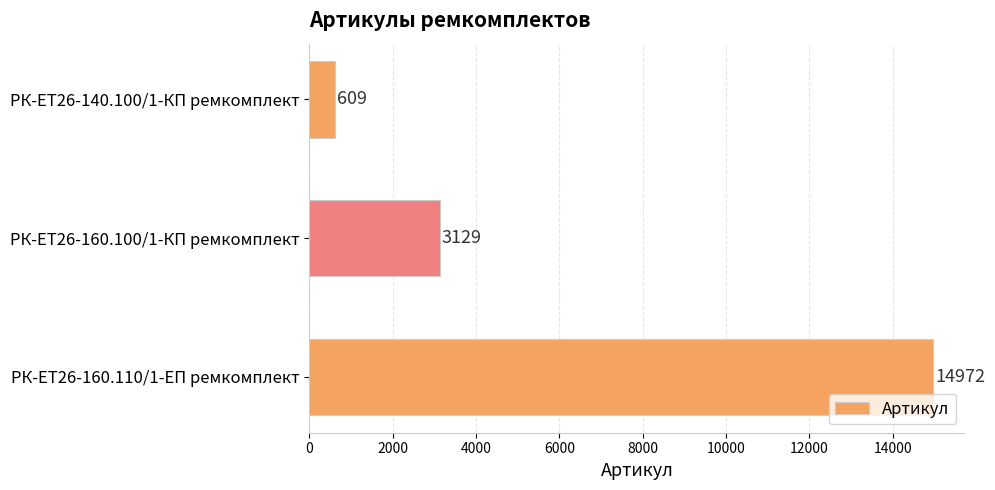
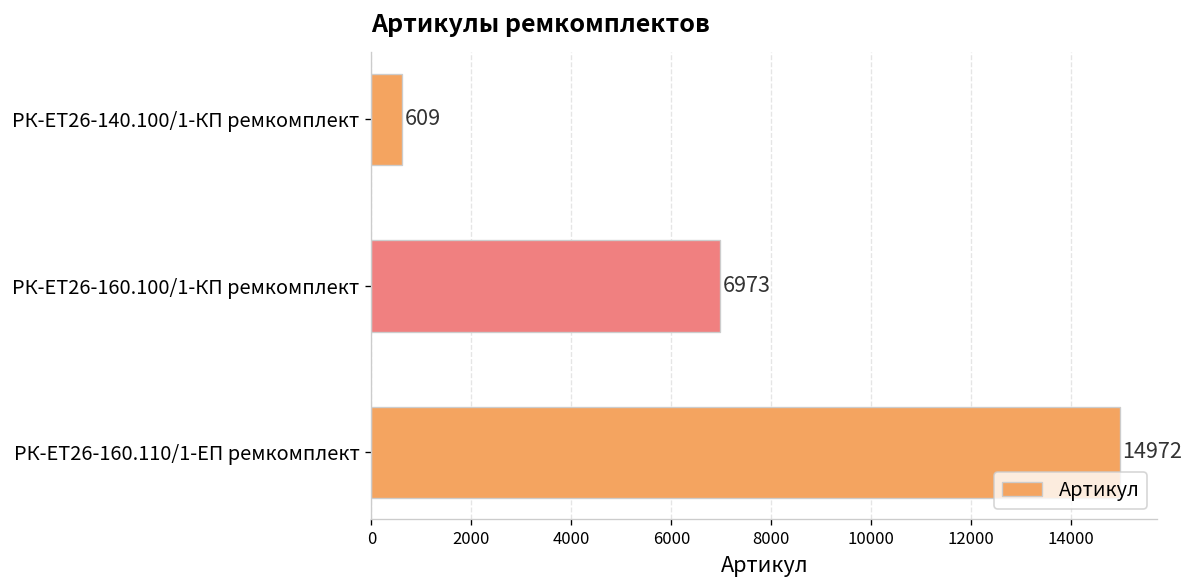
РК-ЕТ26-160.100/1-КП ремкомплект: 3129 -> 6973
